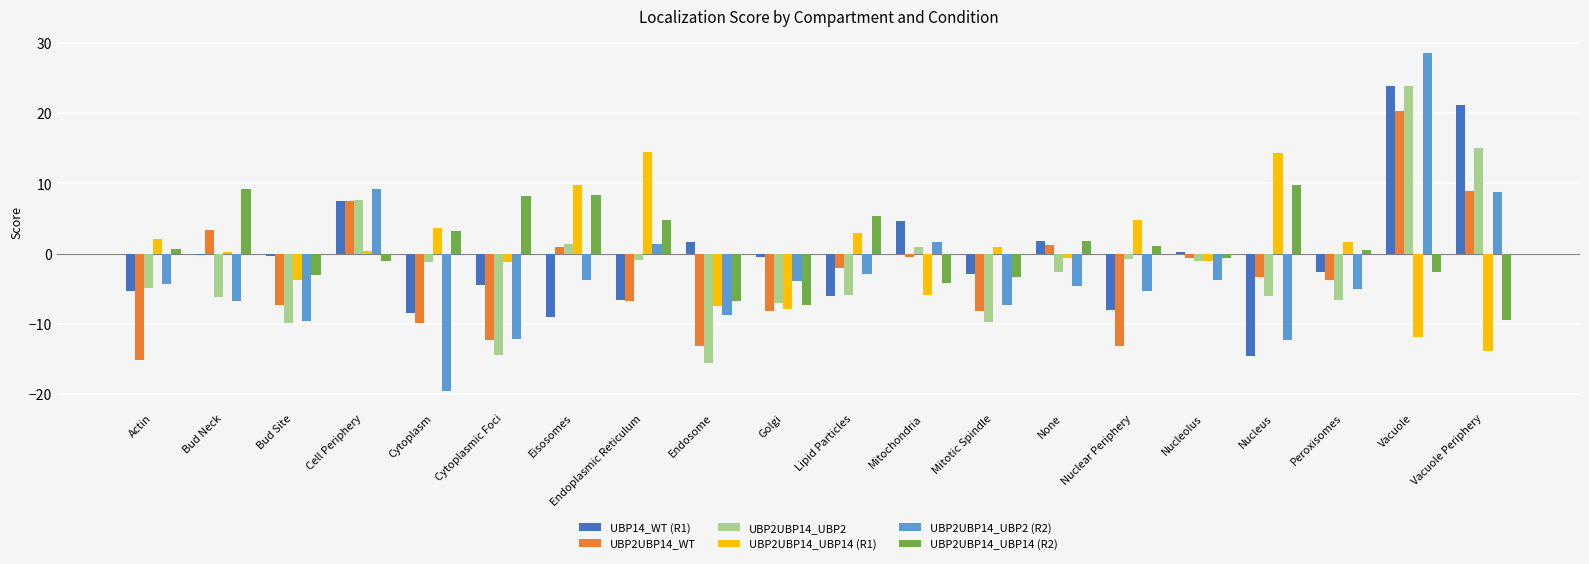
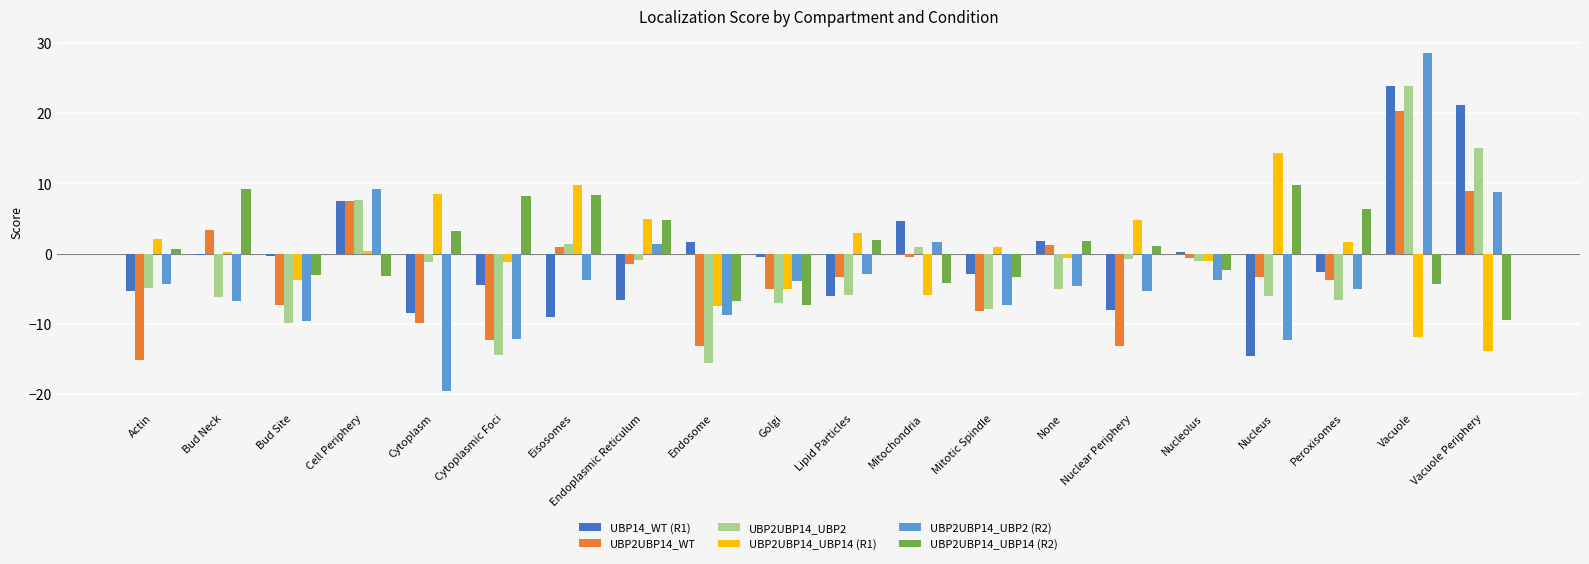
UBP2UBP14_UBP14 (R2), Cell Periphery: -1 -> -3
UBP2UBP14_UBP14 (R1), Cytoplasm: 4 -> 9
UBP2UBP14_WT, Endoplasmic Reticulum: -7 -> -2
UBP2UBP14_UBP14 (R1), Endoplasmic Reticulum: 14 -> 5
UBP2UBP14_WT, Golgi: -8 -> -5
UBP2UBP14_UBP14 (R1), Golgi: -8 -> -5
UBP2UBP14_WT, Lipid Particles: -2 -> -3
UBP2UBP14_UBP14 (R2), Lipid Particles: 5 -> 2
UBP2UBP14_UBP2, Mitotic Spindle: -10 -> -8
UBP2UBP14_UBP2, None: -3 -> -5
UBP2UBP14_UBP14 (R2), Nucleolus: -1 -> -2
UBP2UBP14_UBP14 (R2), Peroxisomes: 1 -> 6
UBP2UBP14_UBP14 (R2), Vacuole: -3 -> -4
